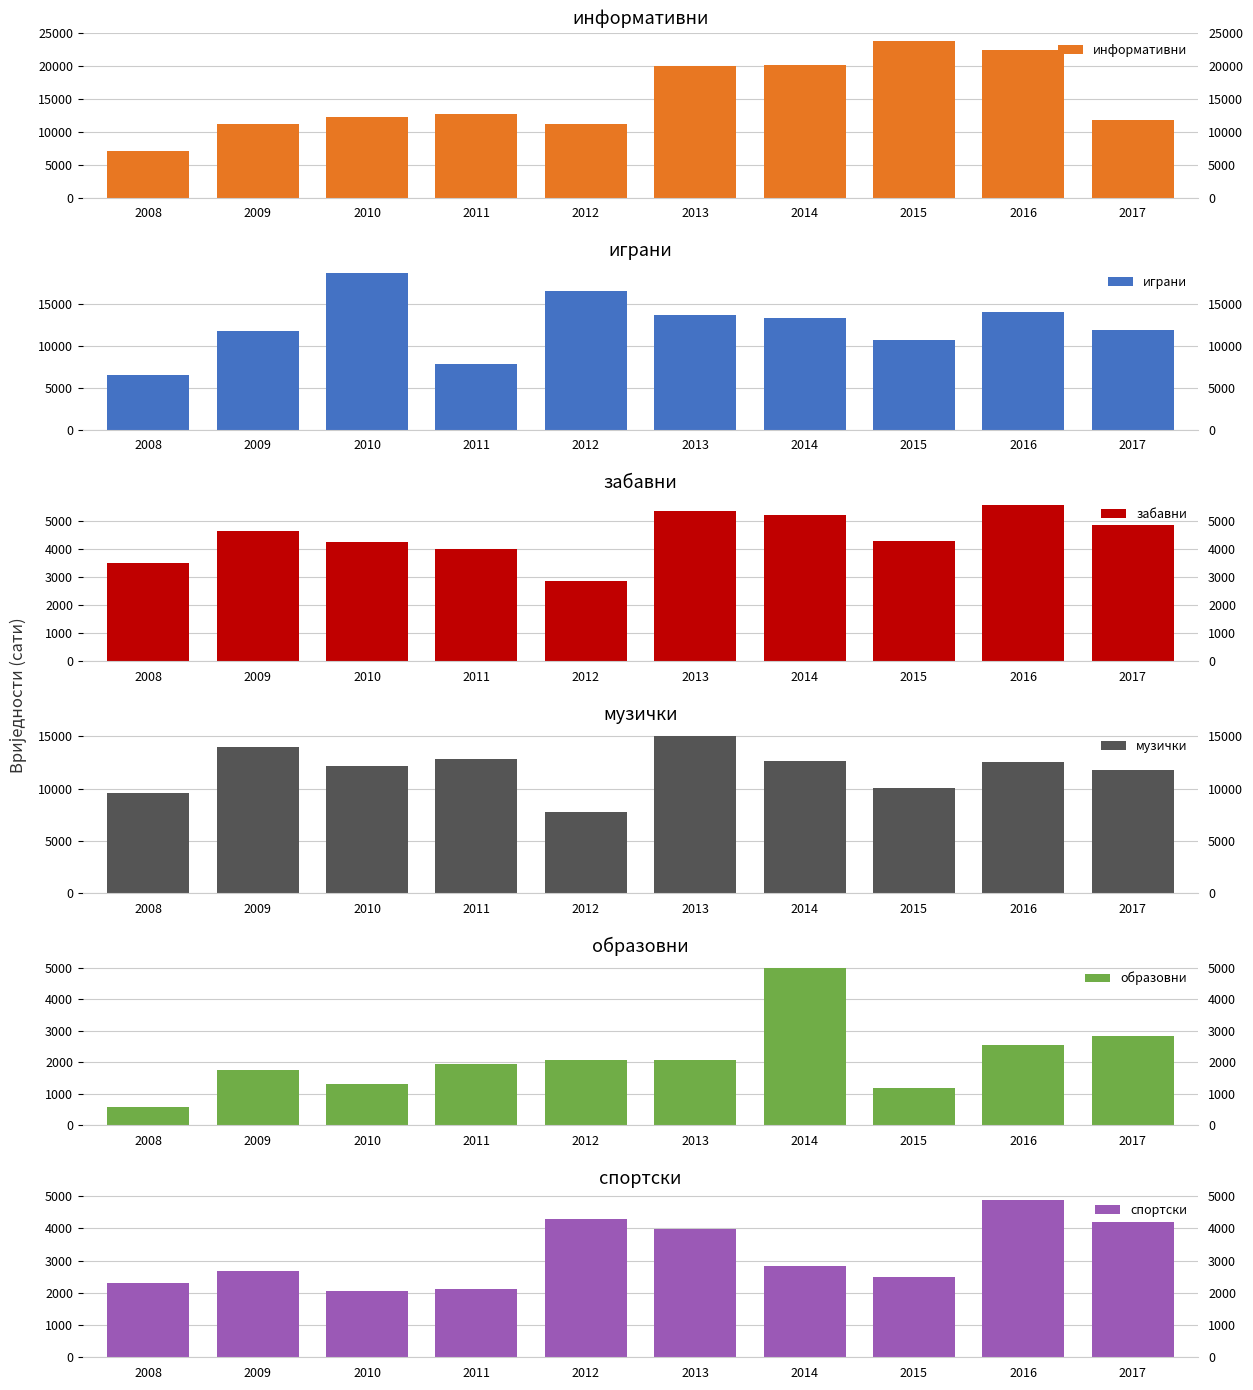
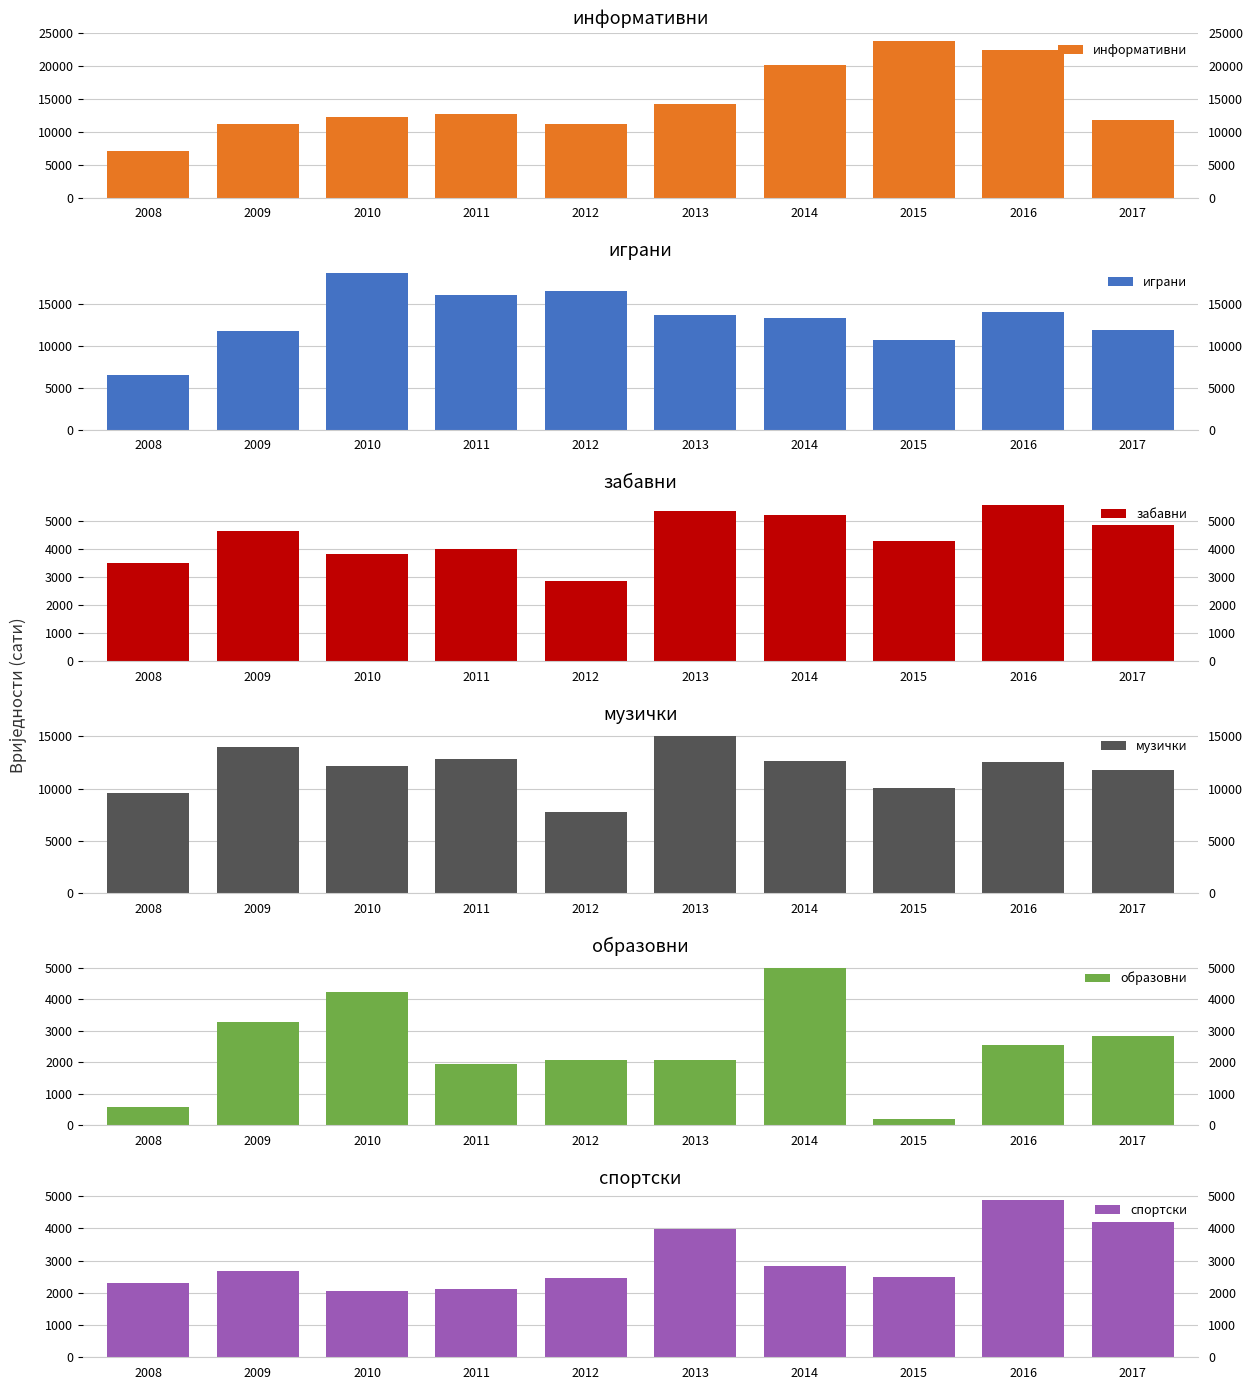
информативни, 2013: 20000 -> 14000
играни, 2011: 8000 -> 16000
забавни, 2010: 4200 -> 3800
образовни, 2009: 1800 -> 3300
образовни, 2010: 1300 -> 4200
образовни, 2015: 1200 -> 200
спортски, 2012: 4300 -> 2500
